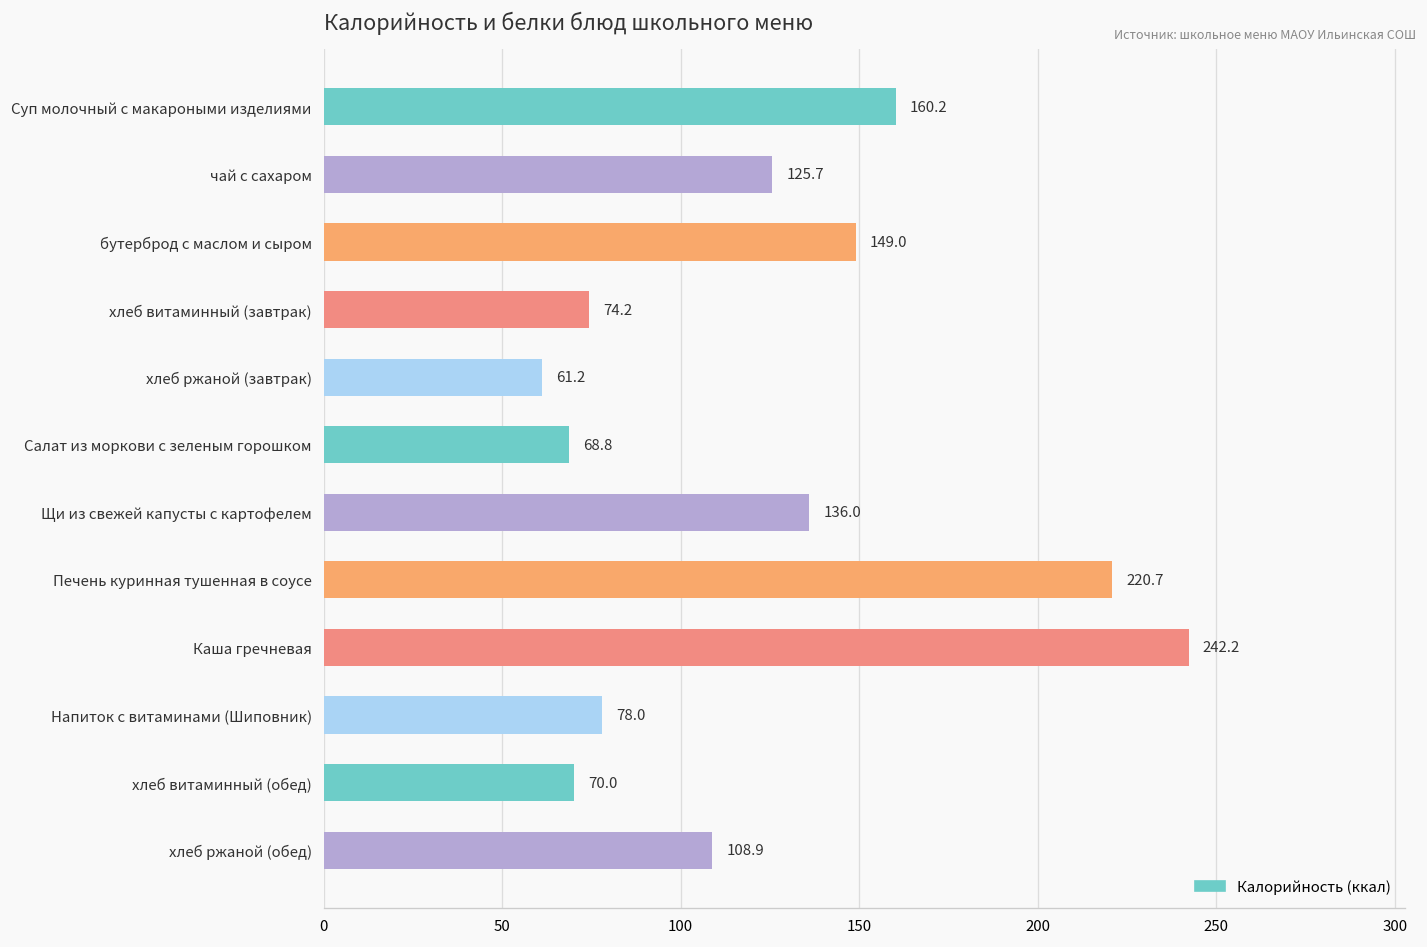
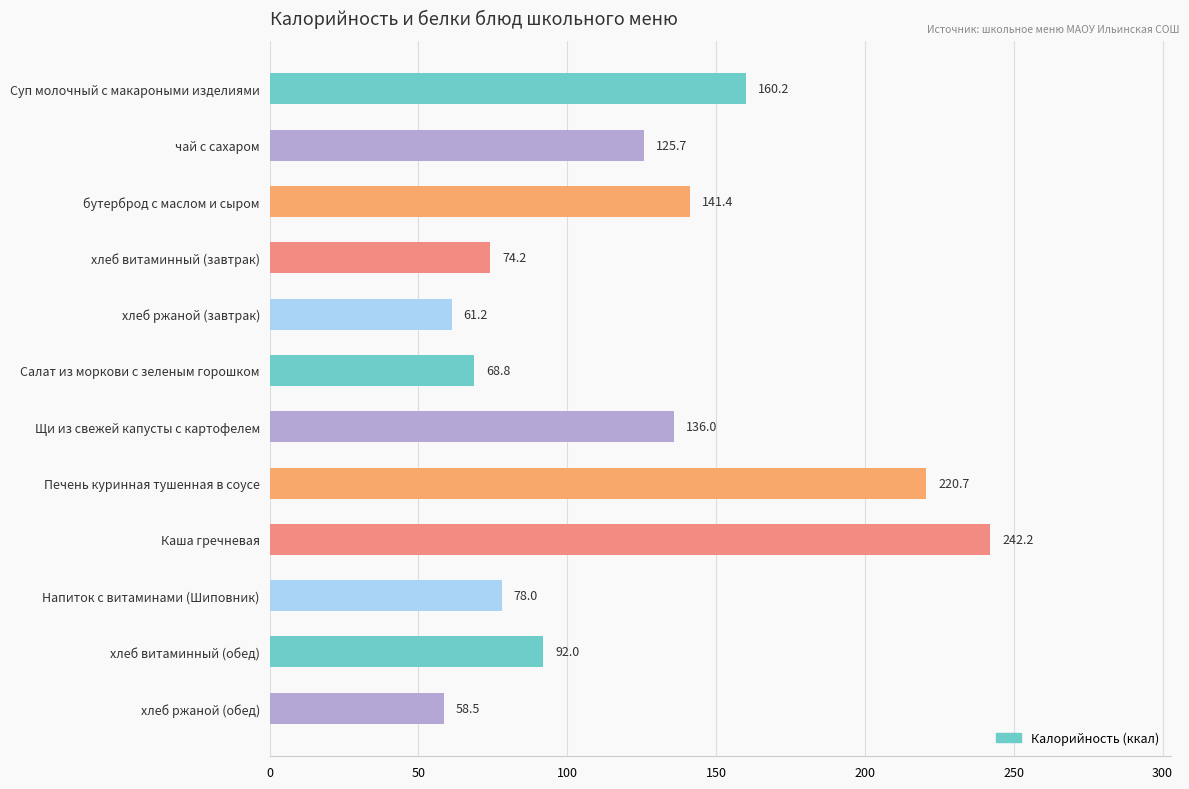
бутерброд с маслом и сыром: 149.0 -> 141.4
хлеб витаминный (обед): 70.0 -> 92.0
хлеб ржаной (обед): 108.9 -> 58.5
